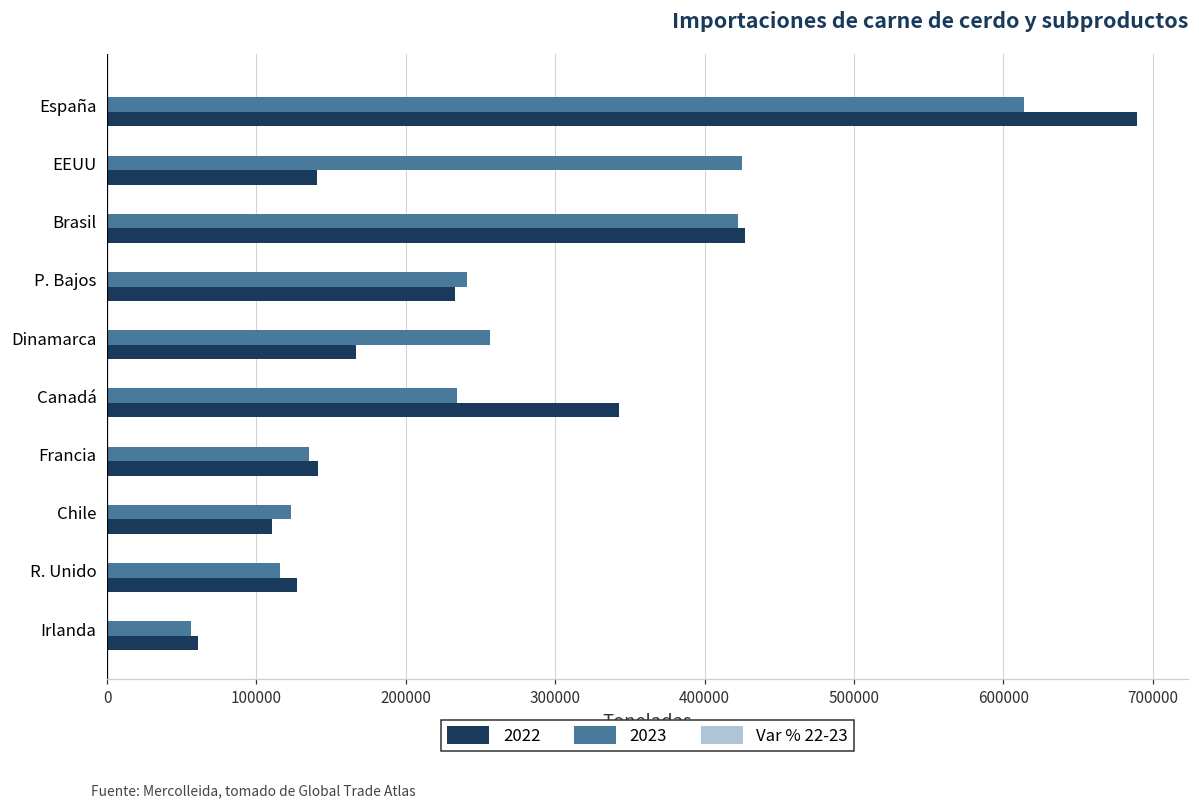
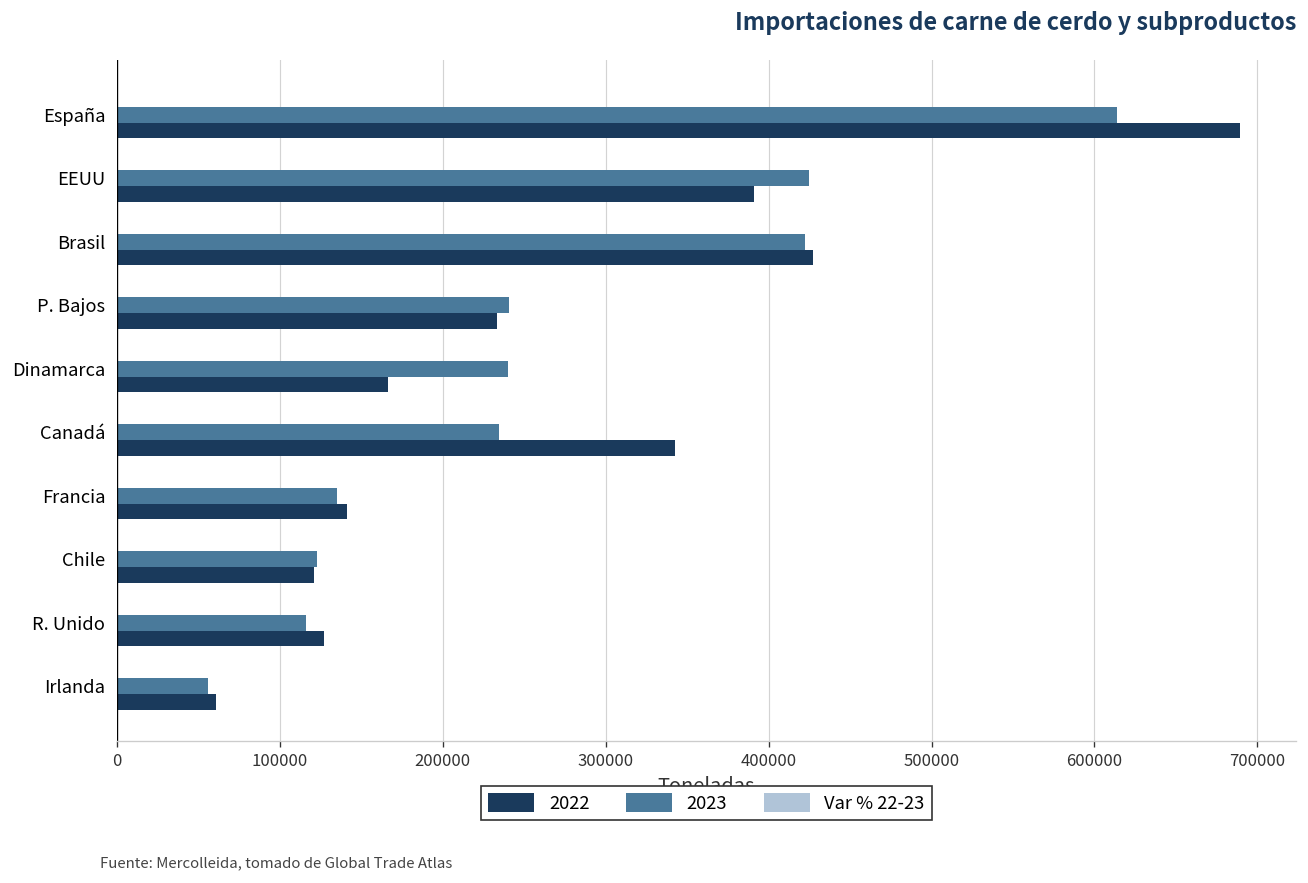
2022, EEUU: 140000 -> 391000
2023, Dinamarca: 256000 -> 240000
2022, Chile: 110000 -> 121000
